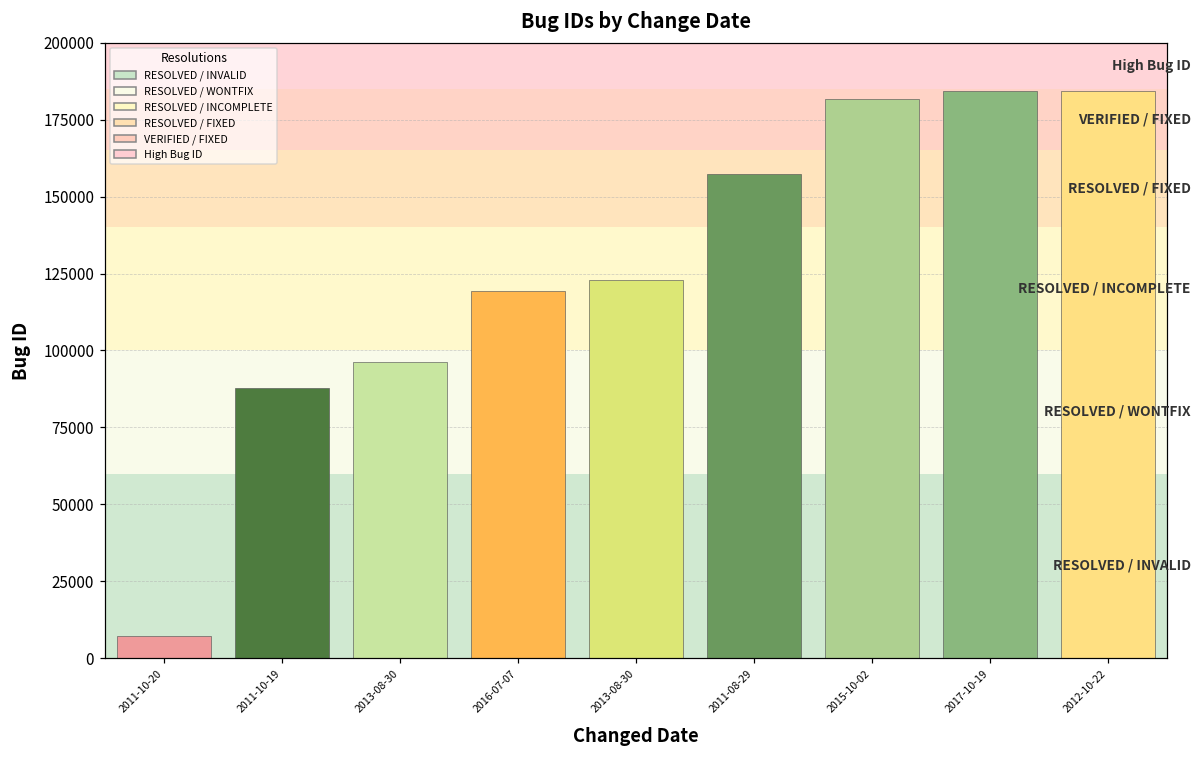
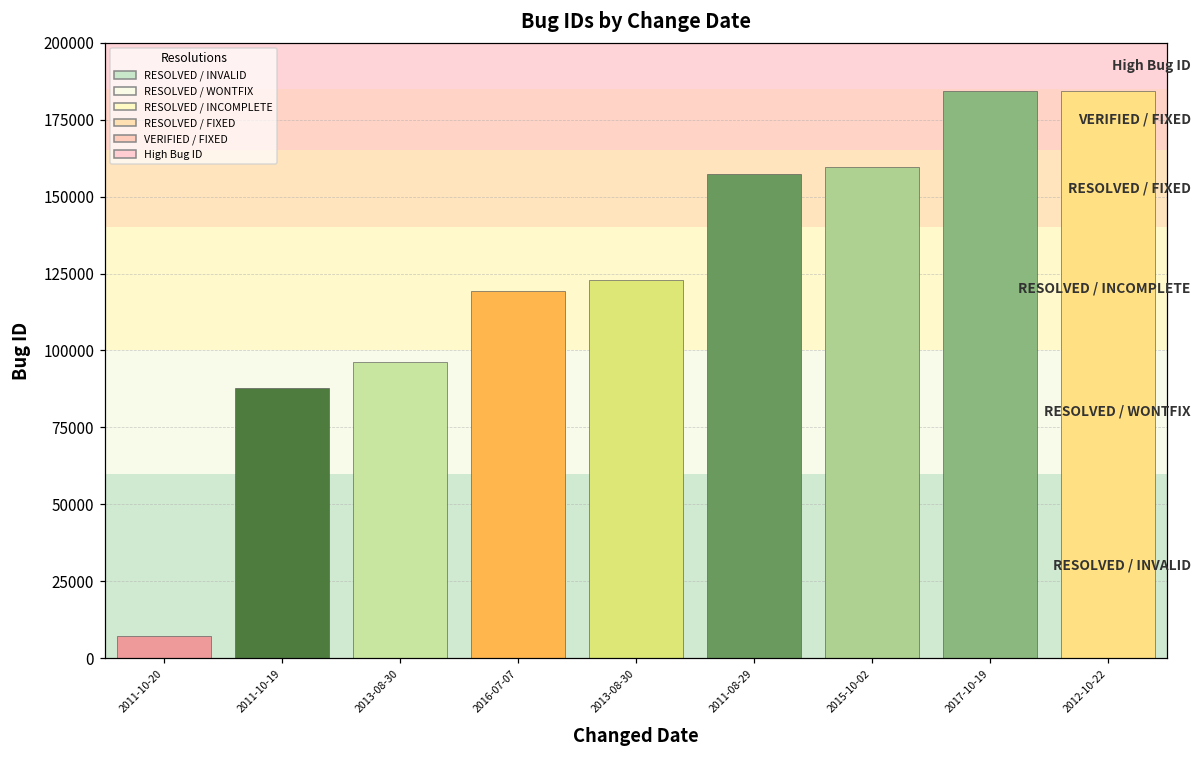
2015-10-02: 182000 -> 160000
